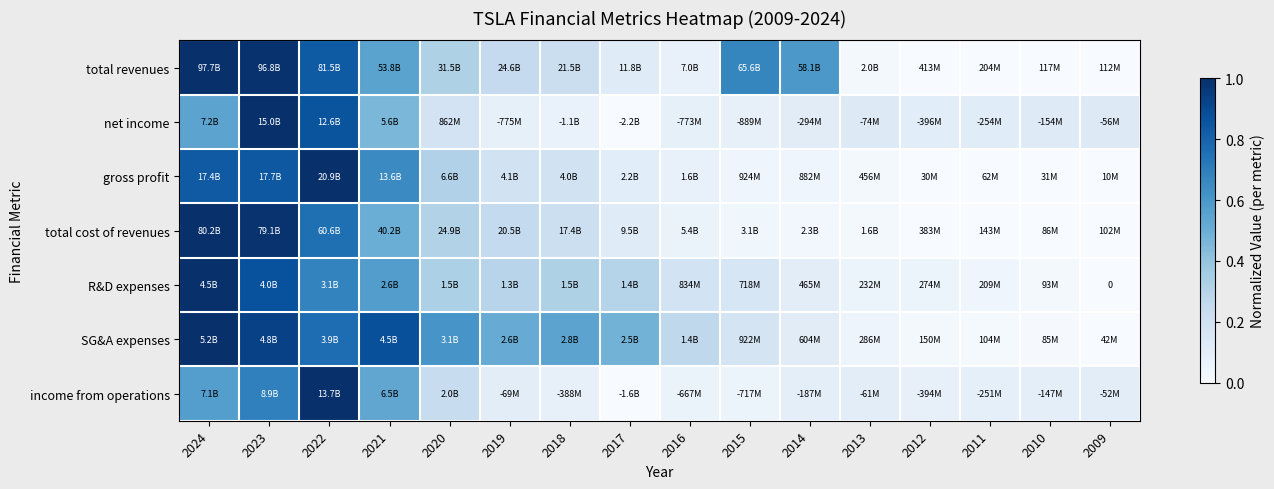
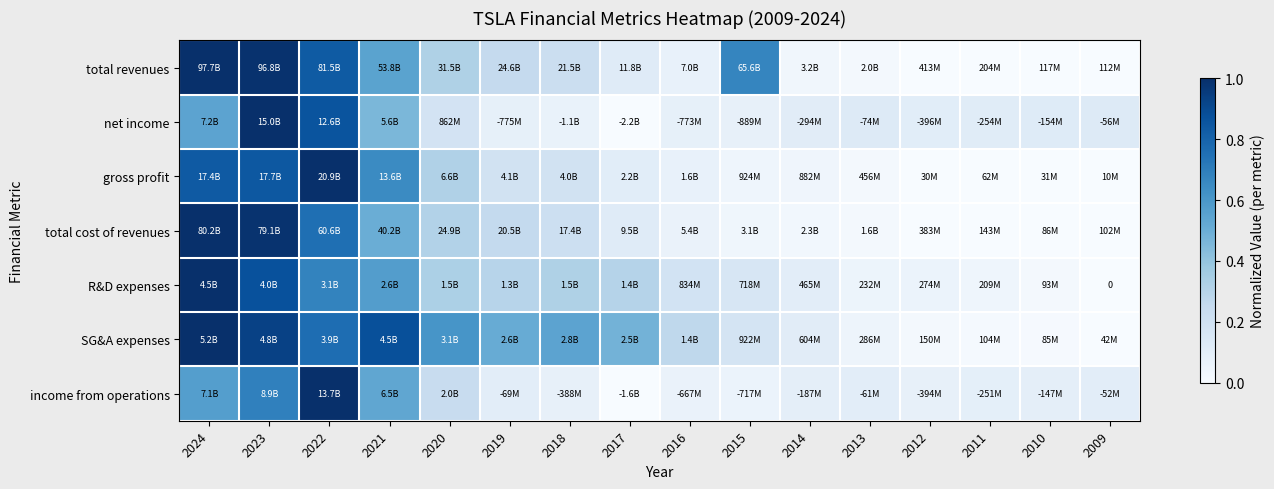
total revenues, 2014: 58.1B -> 3.2B
